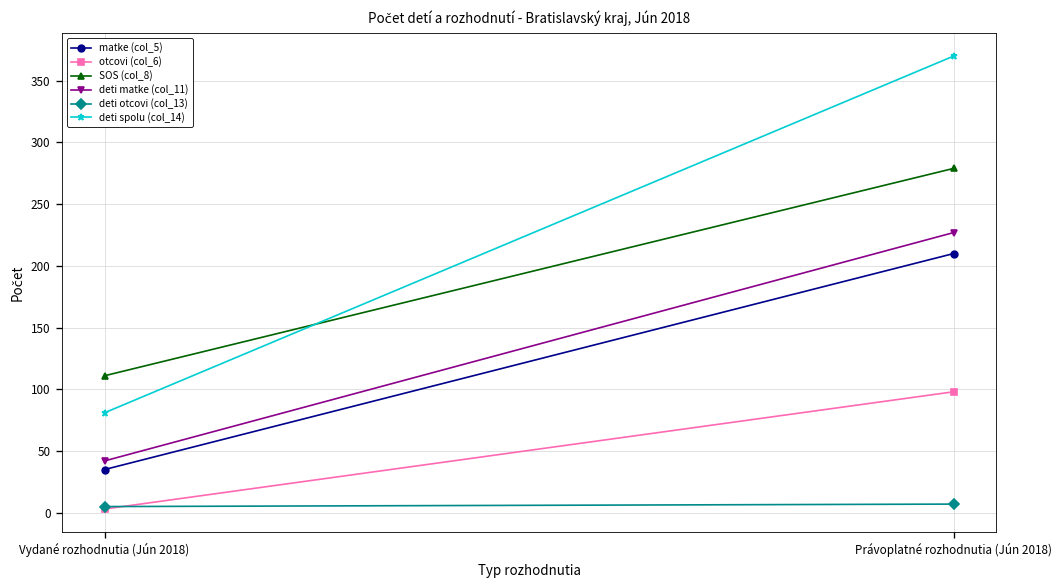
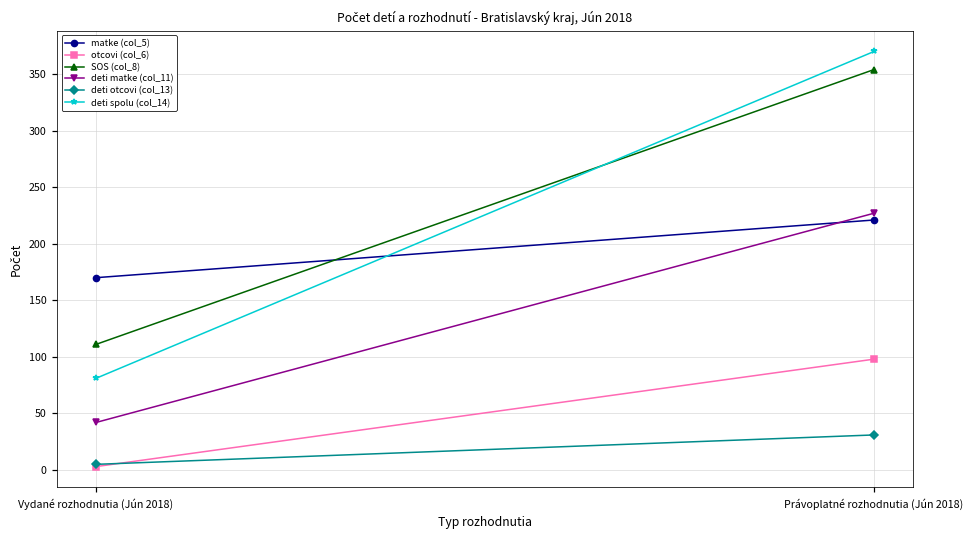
matke (col_5), Vydané rozhodnutia (Jún 2018): 35 -> 170
matke (col_5), Právoplatné rozhodnutia (Jún 2018): 210 -> 221
SOS (col_8), Právoplatné rozhodnutia (Jún 2018): 279 -> 354
deti otcovi (col_13), Právoplatné rozhodnutia (Jún 2018): 7 -> 31
